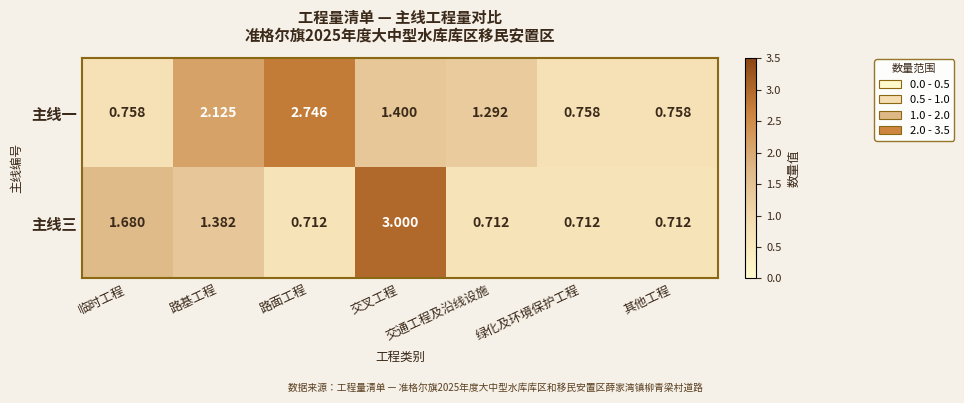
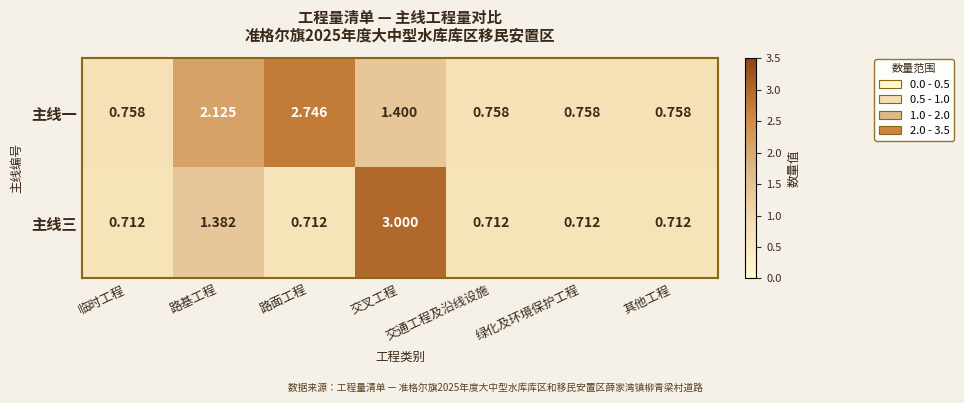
主线一, 交通工程及沿线设施: 1.292 -> 0.758
主线三, 临时工程: 1.680 -> 0.712
